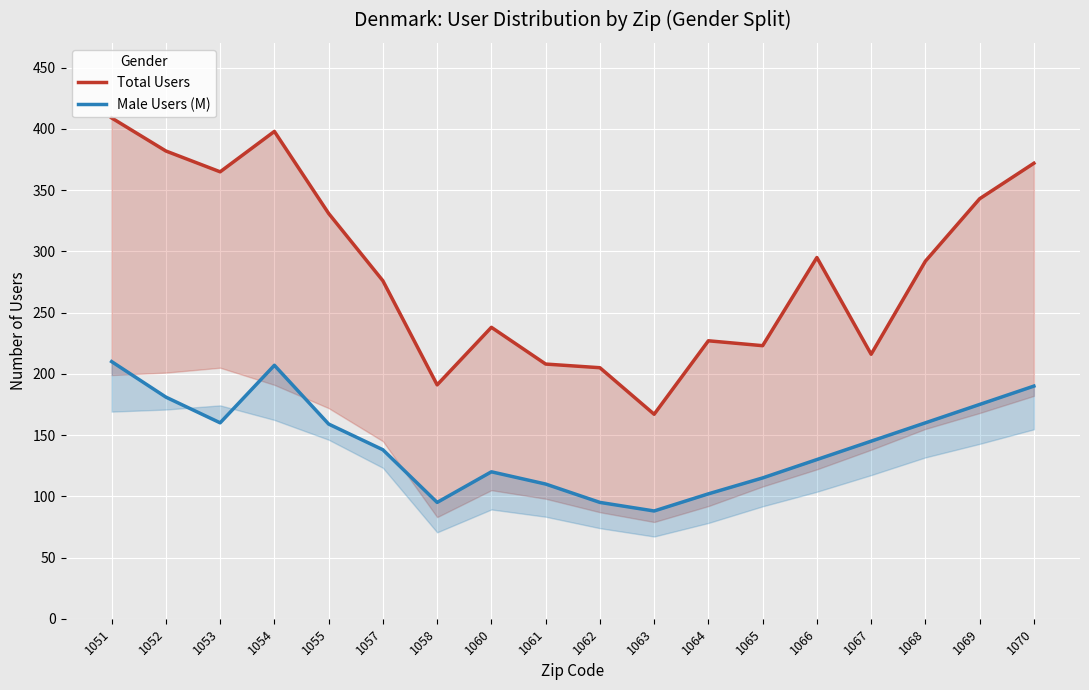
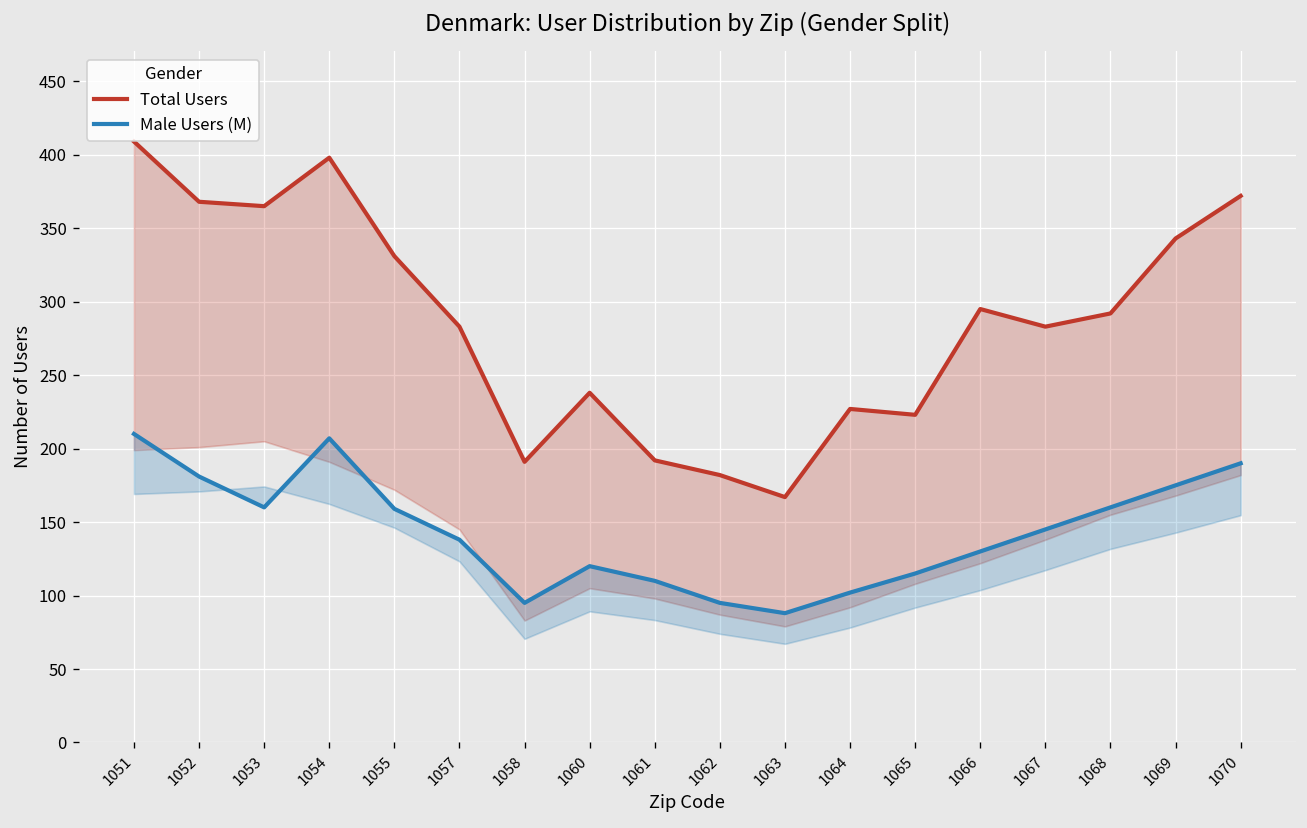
Total Users, 1052: 382 -> 368
Total Users, 1057: 276 -> 283
Total Users, 1061: 208 -> 192
Total Users, 1062: 205 -> 182
Total Users, 1067: 216 -> 283
